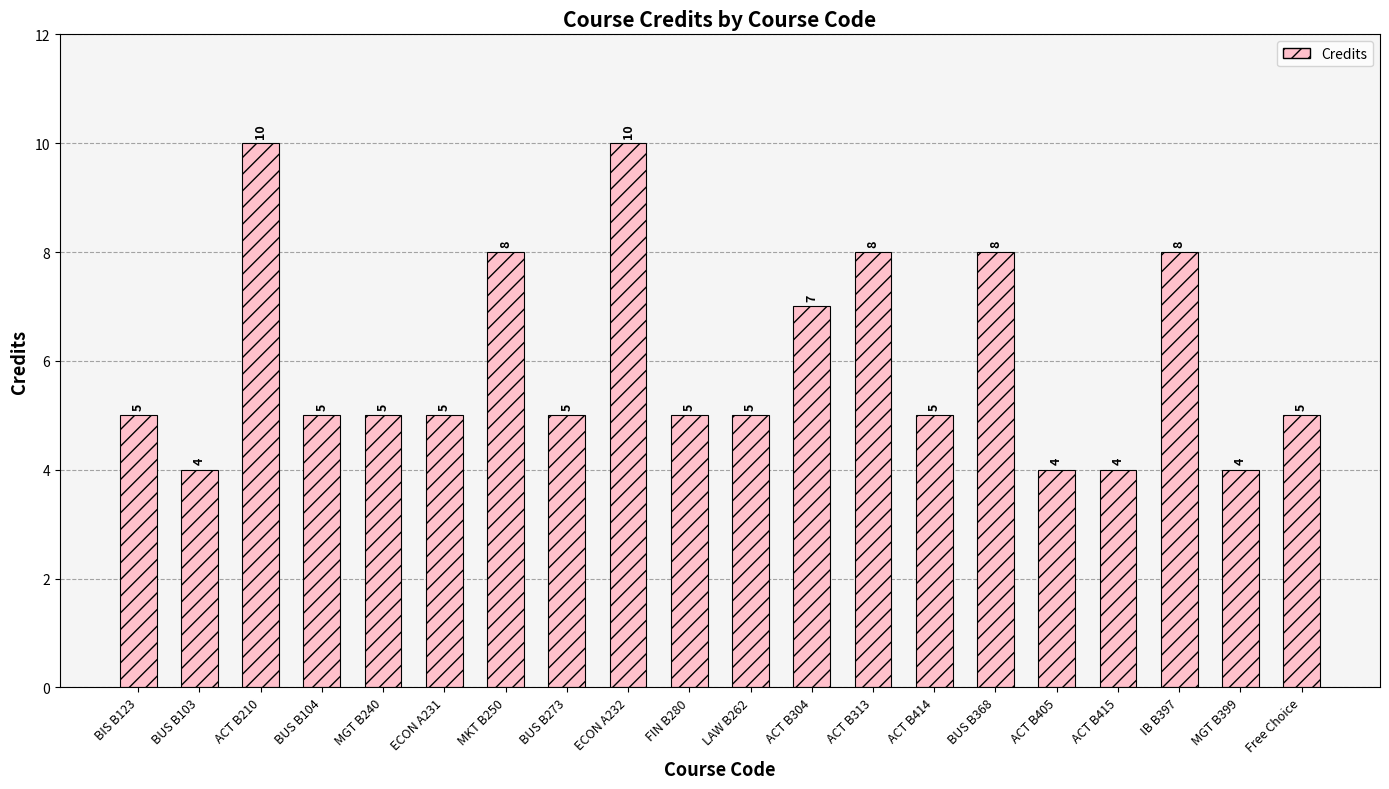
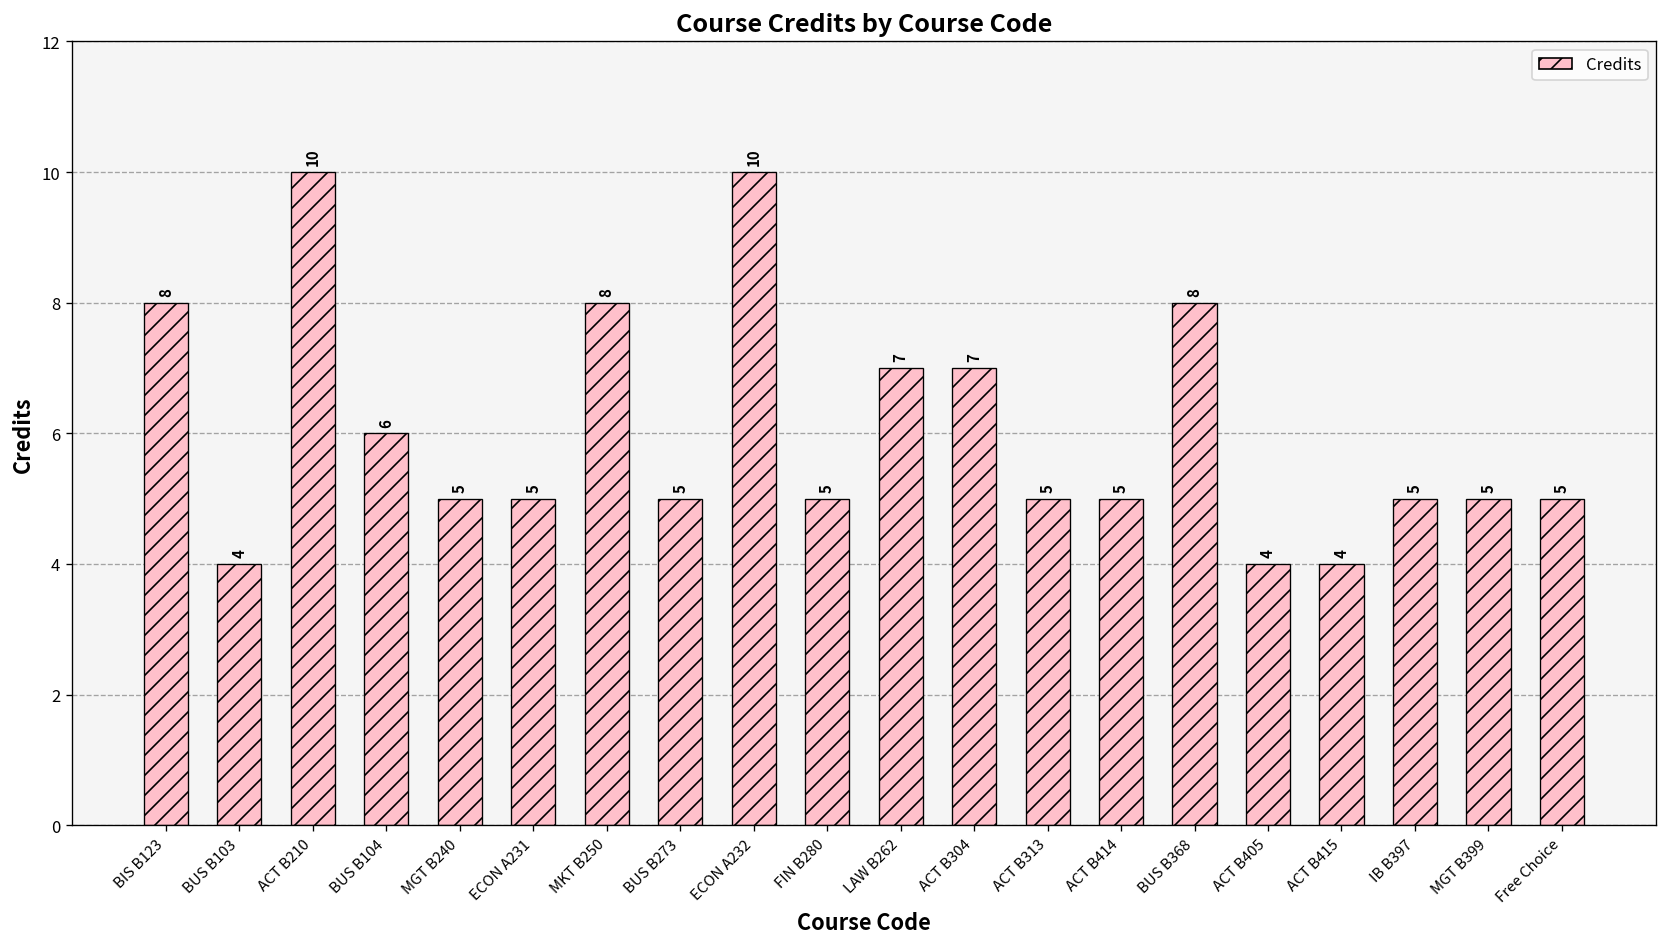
BIS B123: 5 -> 8
BUS B104: 5 -> 6
LAW B262: 5 -> 7
ACT B313: 8 -> 5
IB B397: 8 -> 5
MGT B399: 4 -> 5
